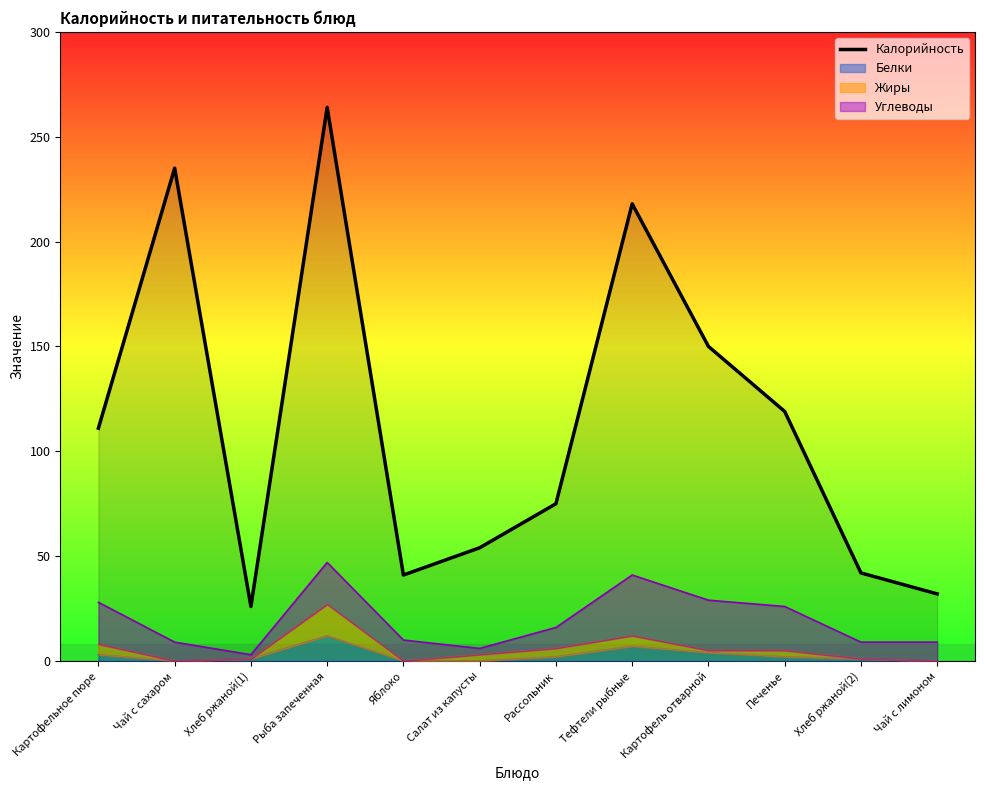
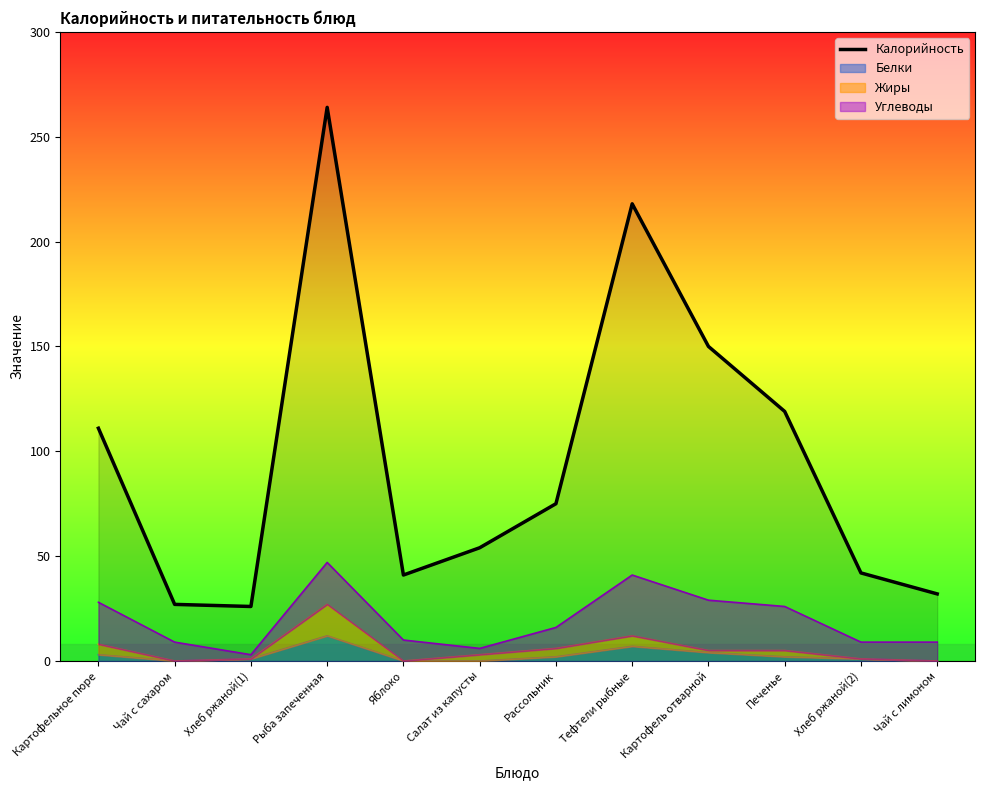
Калорийность, Чай с сахаром: 235 -> 27
